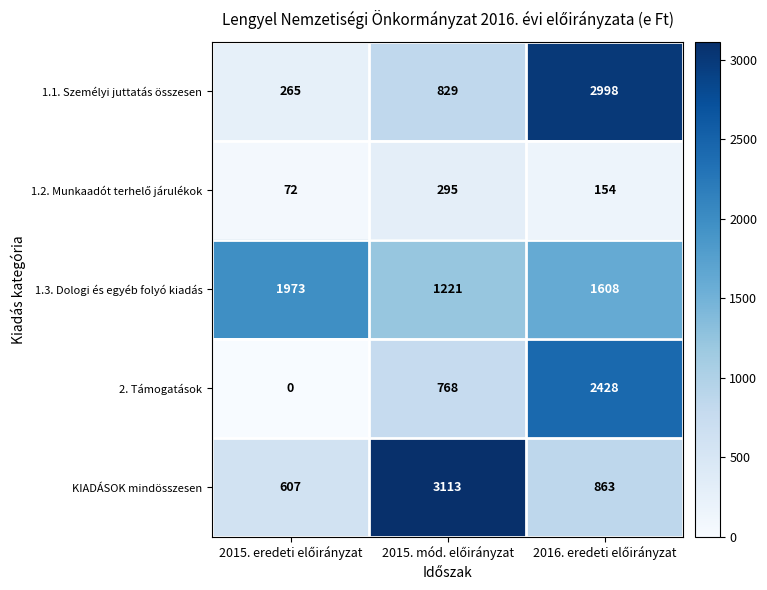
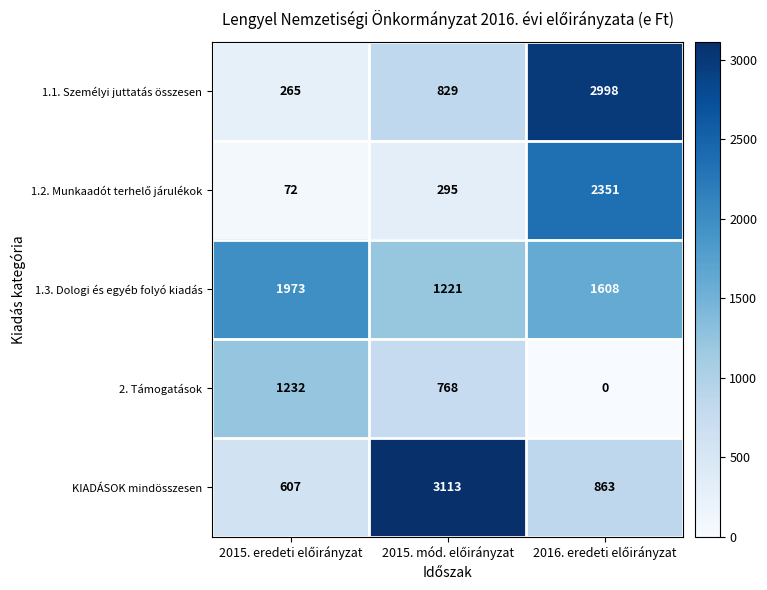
1.2. Munkaadót terhelő járulékok, 2016. eredeti előirányzat: 154 -> 2351
2. Támogatások, 2015. eredeti előirányzat: 0 -> 1232
2. Támogatások, 2016. eredeti előirányzat: 2428 -> 0
